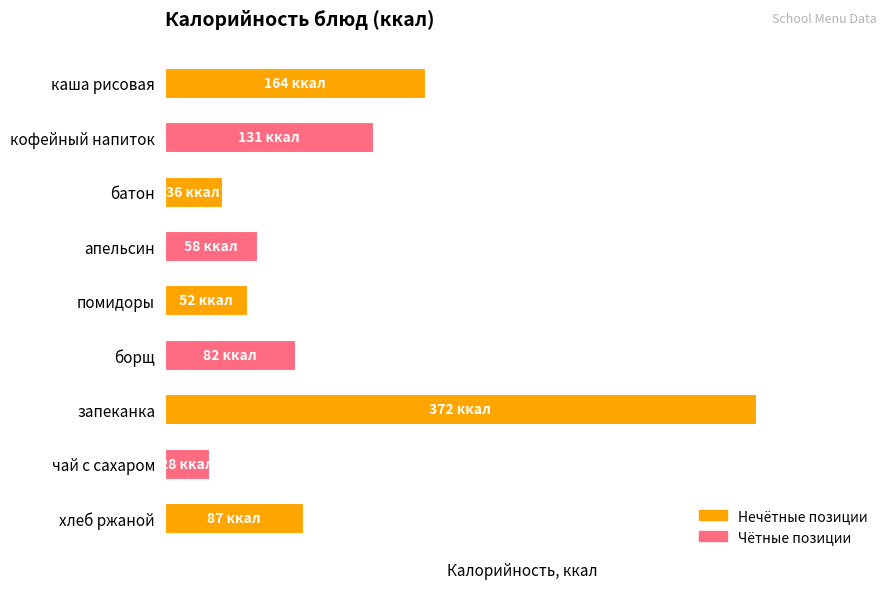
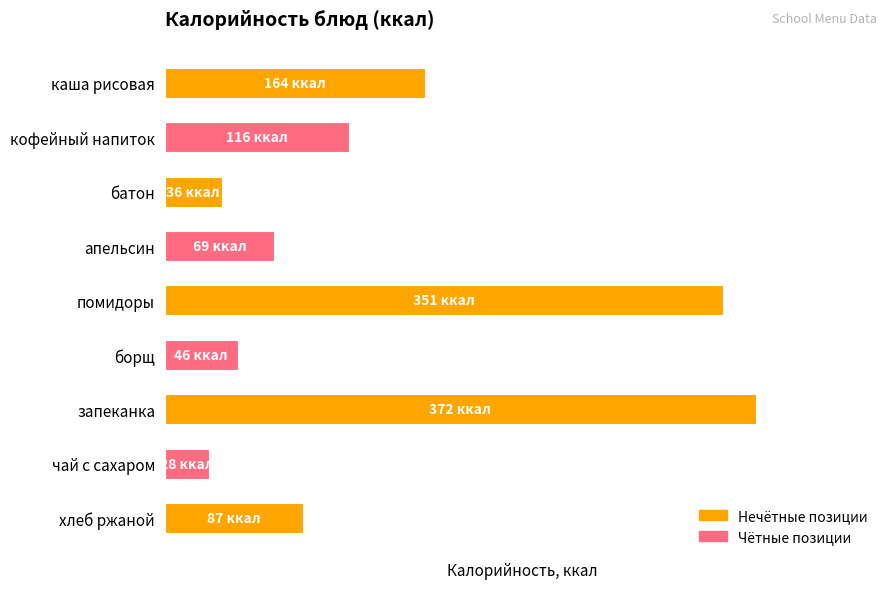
кофейный напиток: 131 -> 116
апельсин: 58 -> 69
помидоры: 52 -> 351
борщ: 82 -> 46
